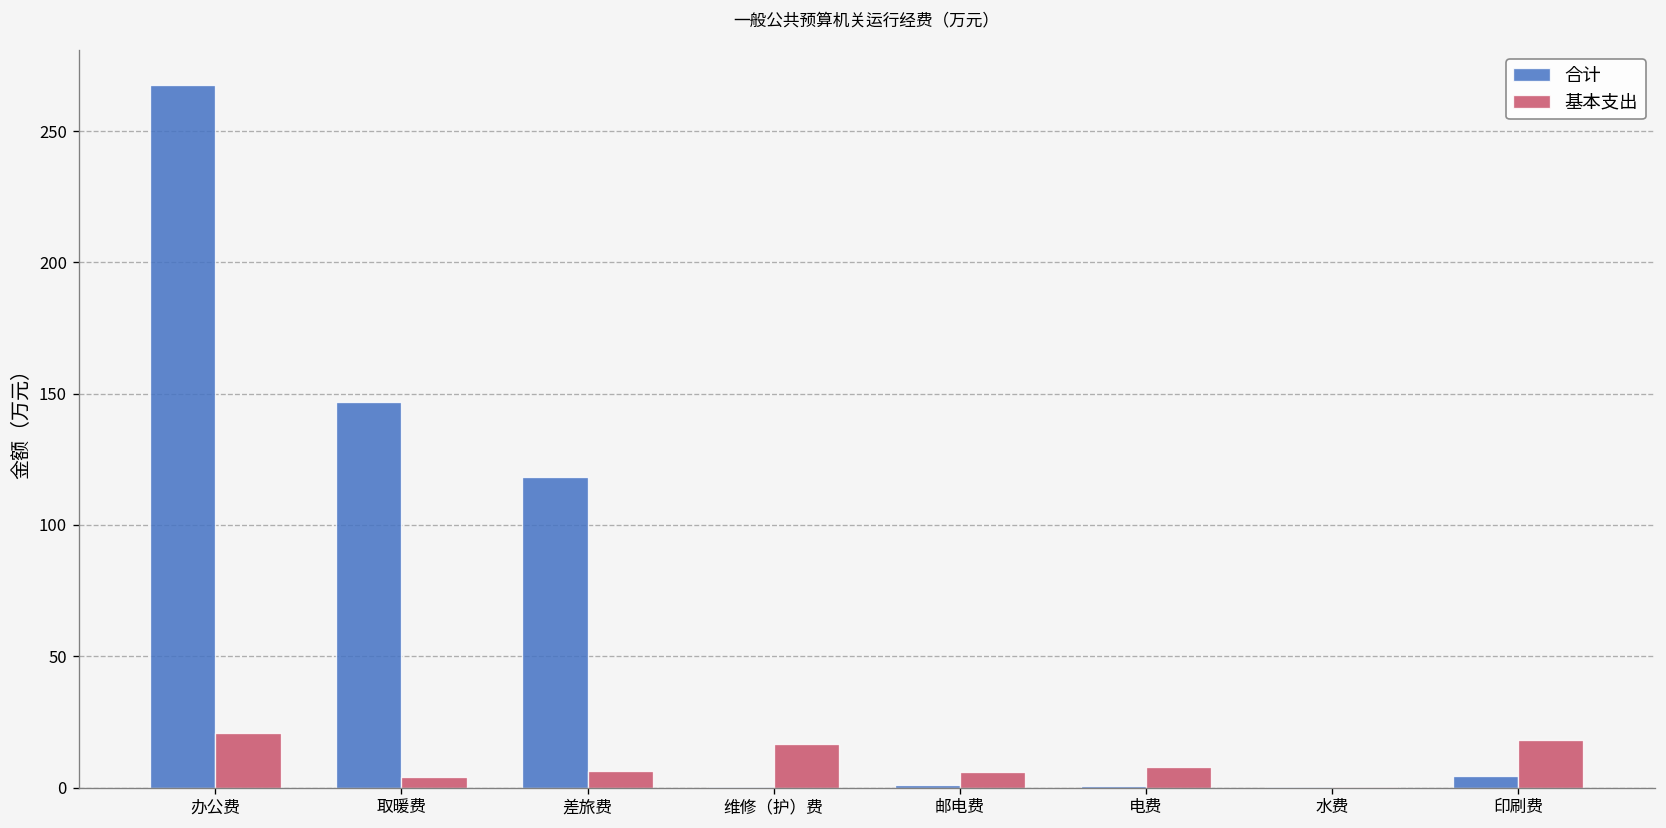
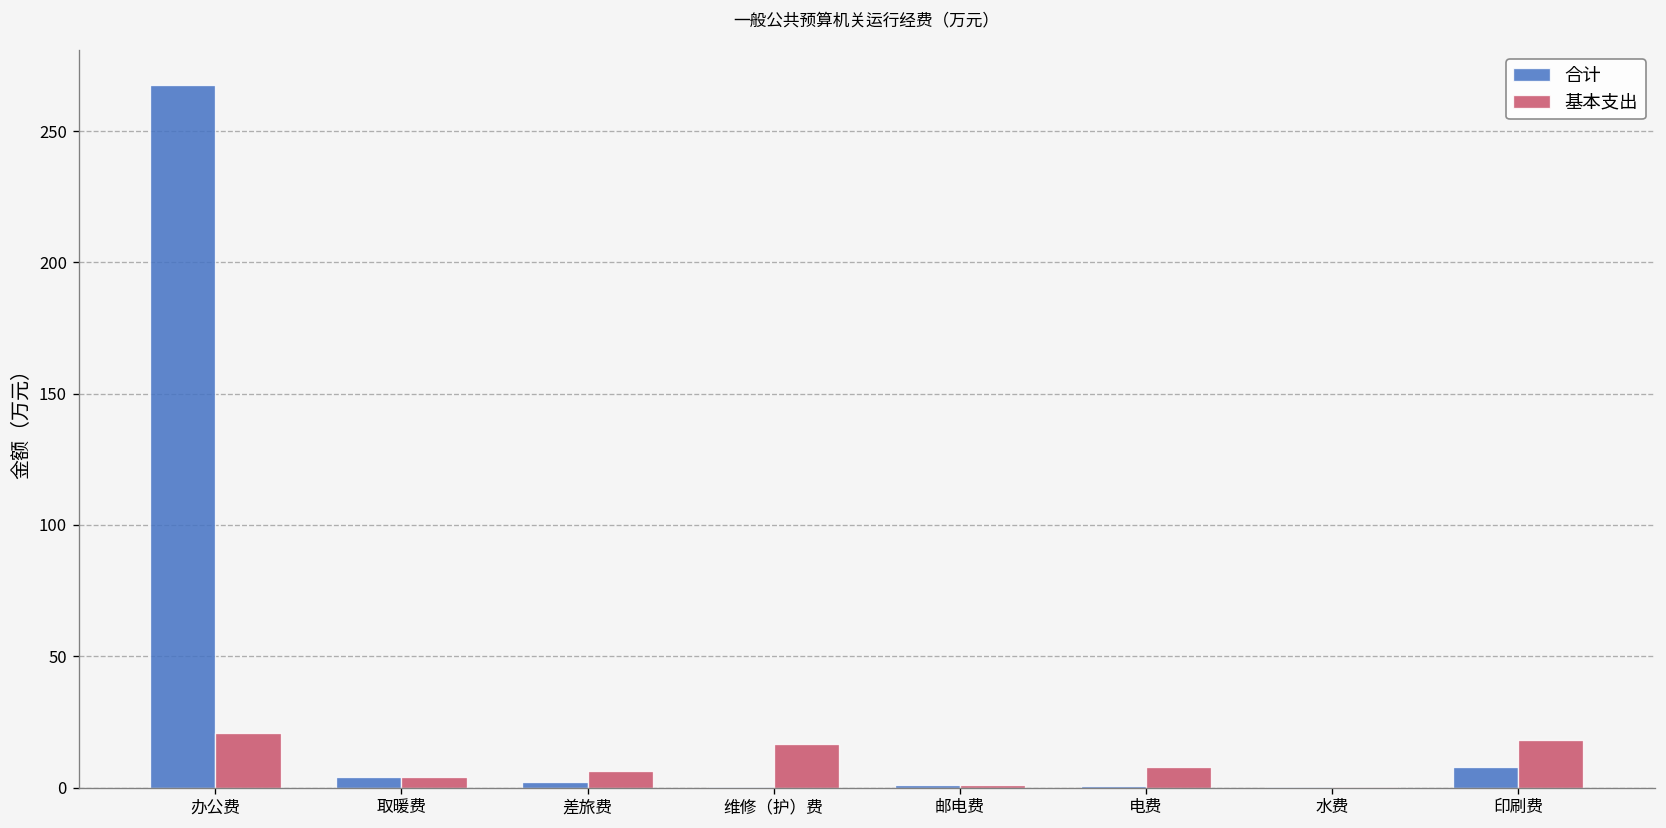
合计, 取暖费: 147 -> 4
合计, 差旅费: 118 -> 2
基本支出, 邮电费: 6 -> 1
合计, 印刷费: 4 -> 8
